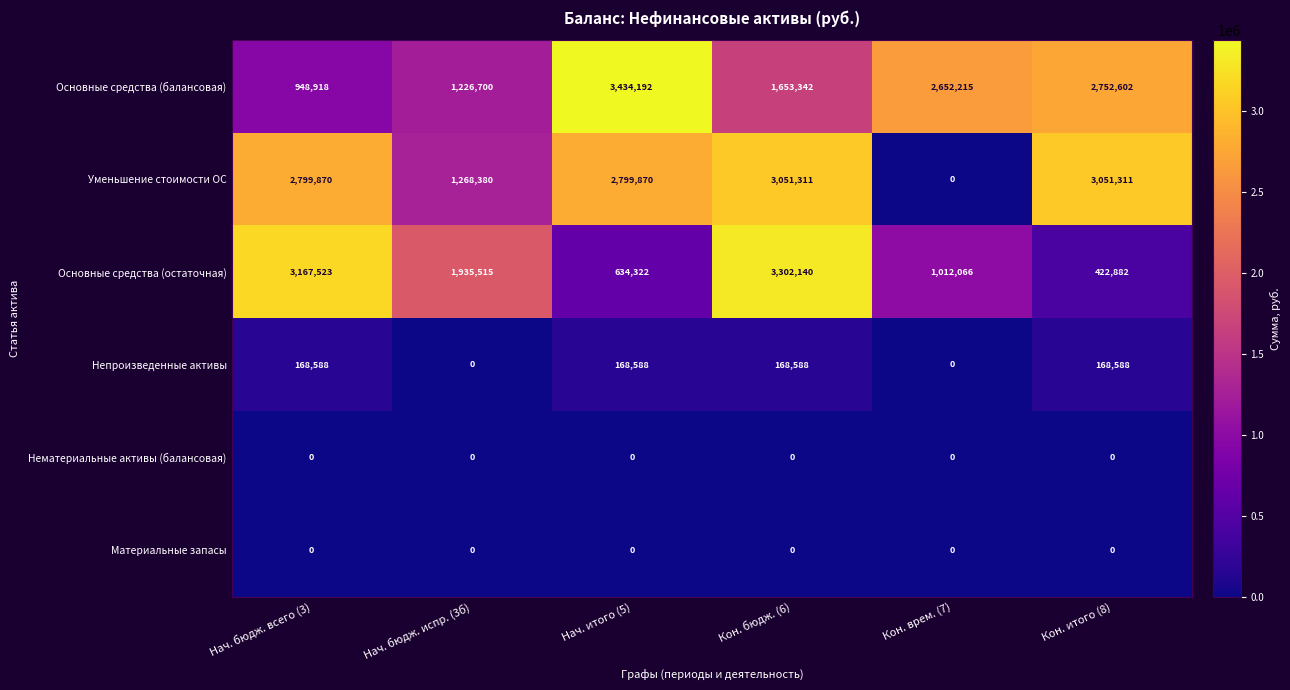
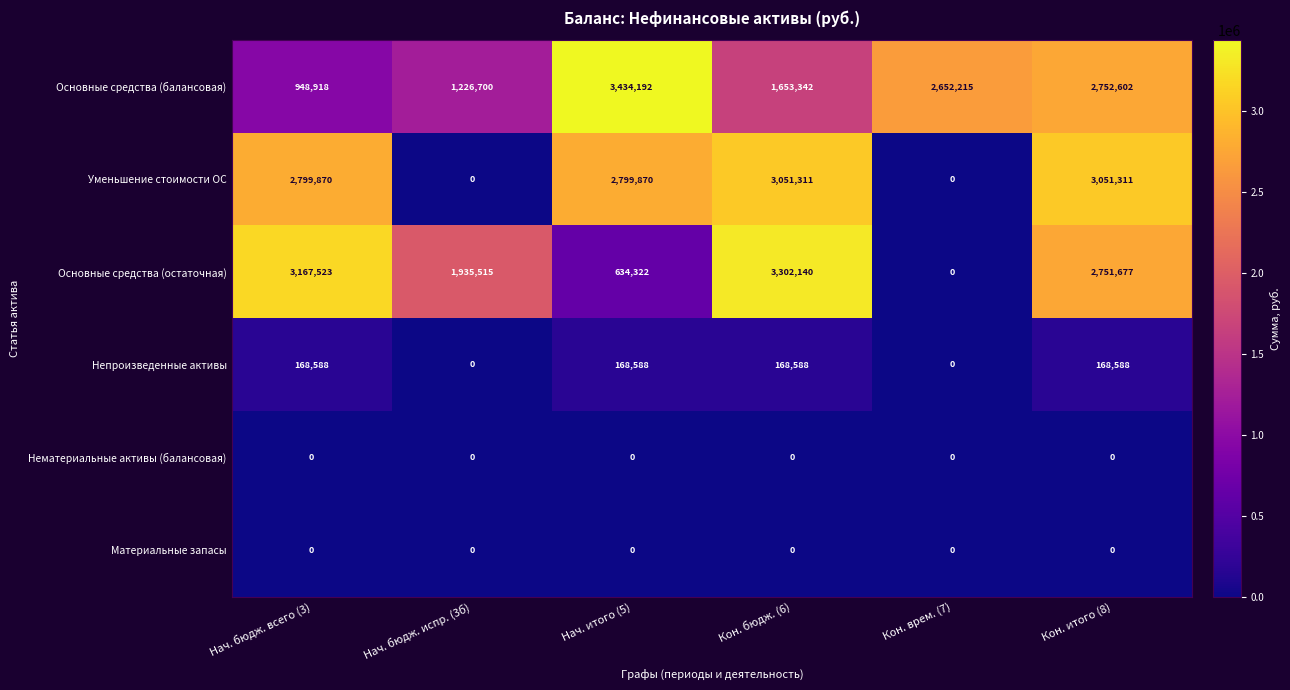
Уменьшение стоимости ОС, Нач. бюдж. испр. (3б): 1,268,380 -> 0
Основные средства (остаточная), Кон. врем. (7): 1,012,066 -> 0
Основные средства (остаточная), Кон. итого (8): 422,882 -> 2,751,677
